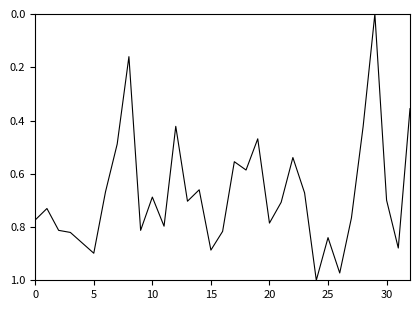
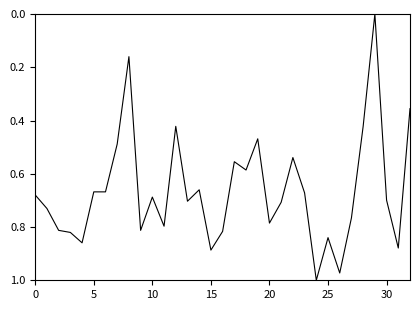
0: 0.77 -> 0.68
5: 0.90 -> 0.67
